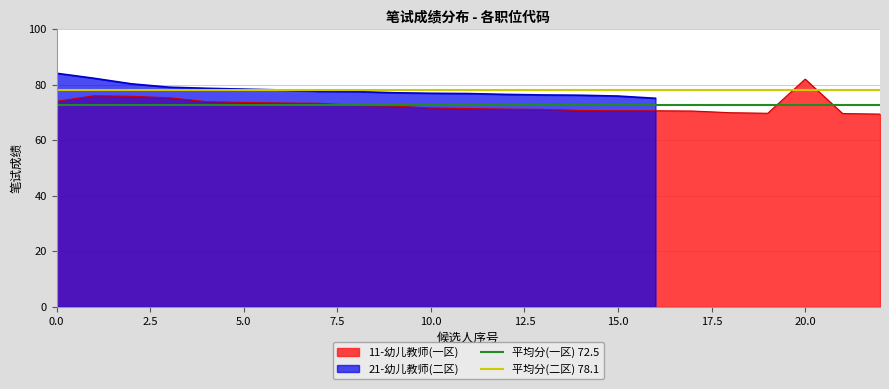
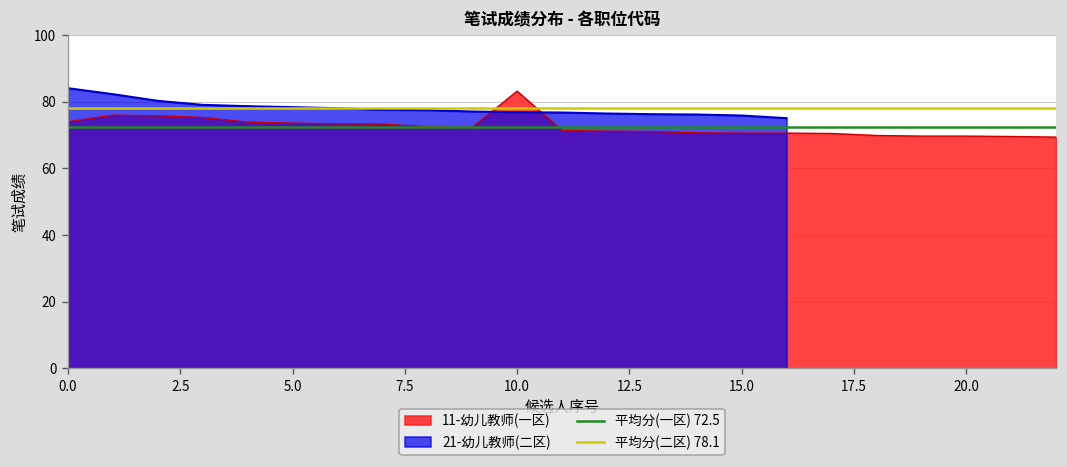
11-幼儿教师(一区), 10.0: 72 -> 83
11-幼儿教师(一区), 20.0: 82 -> 70
